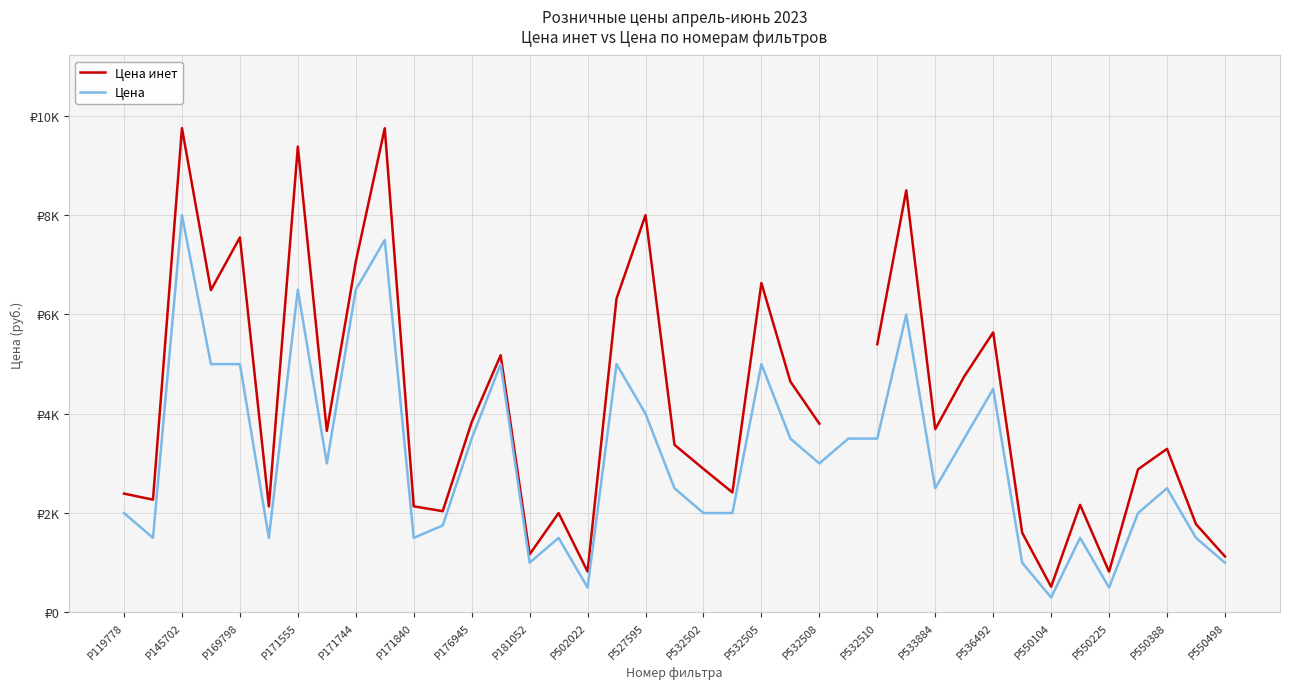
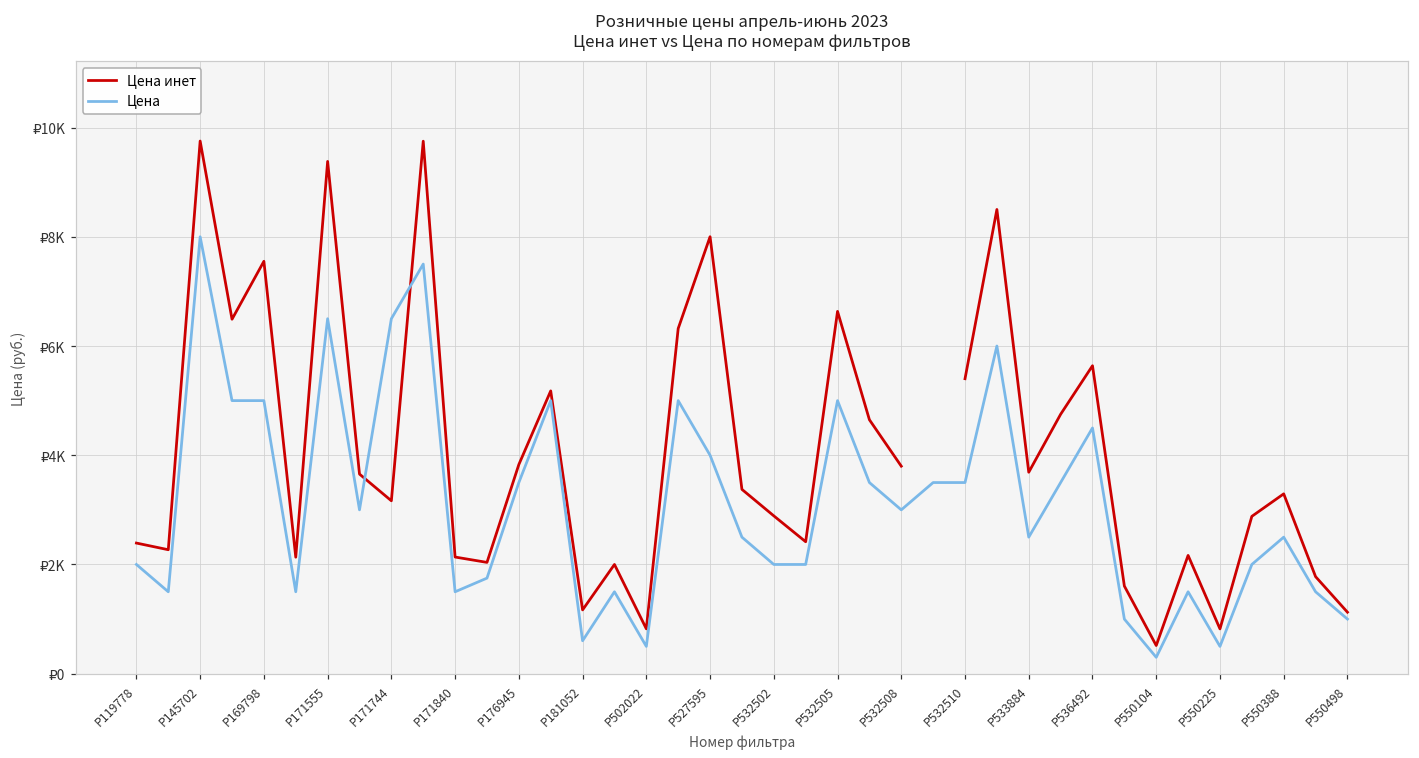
Цена инет, Р171744: ₽7100 -> ₽3200
Цена, Р181052: ₽1000 -> ₽600
